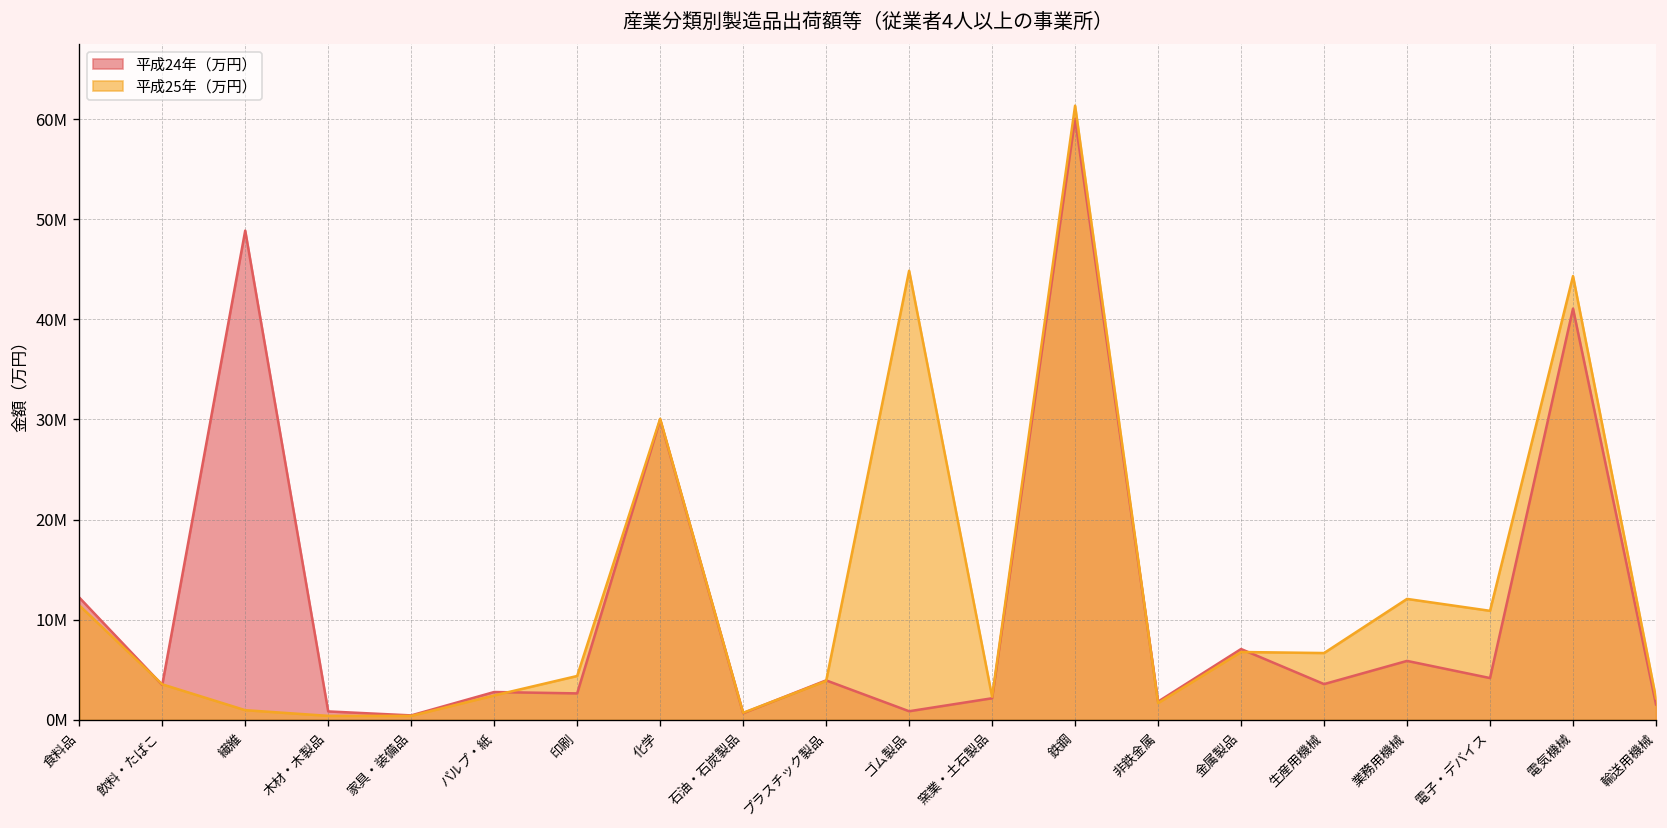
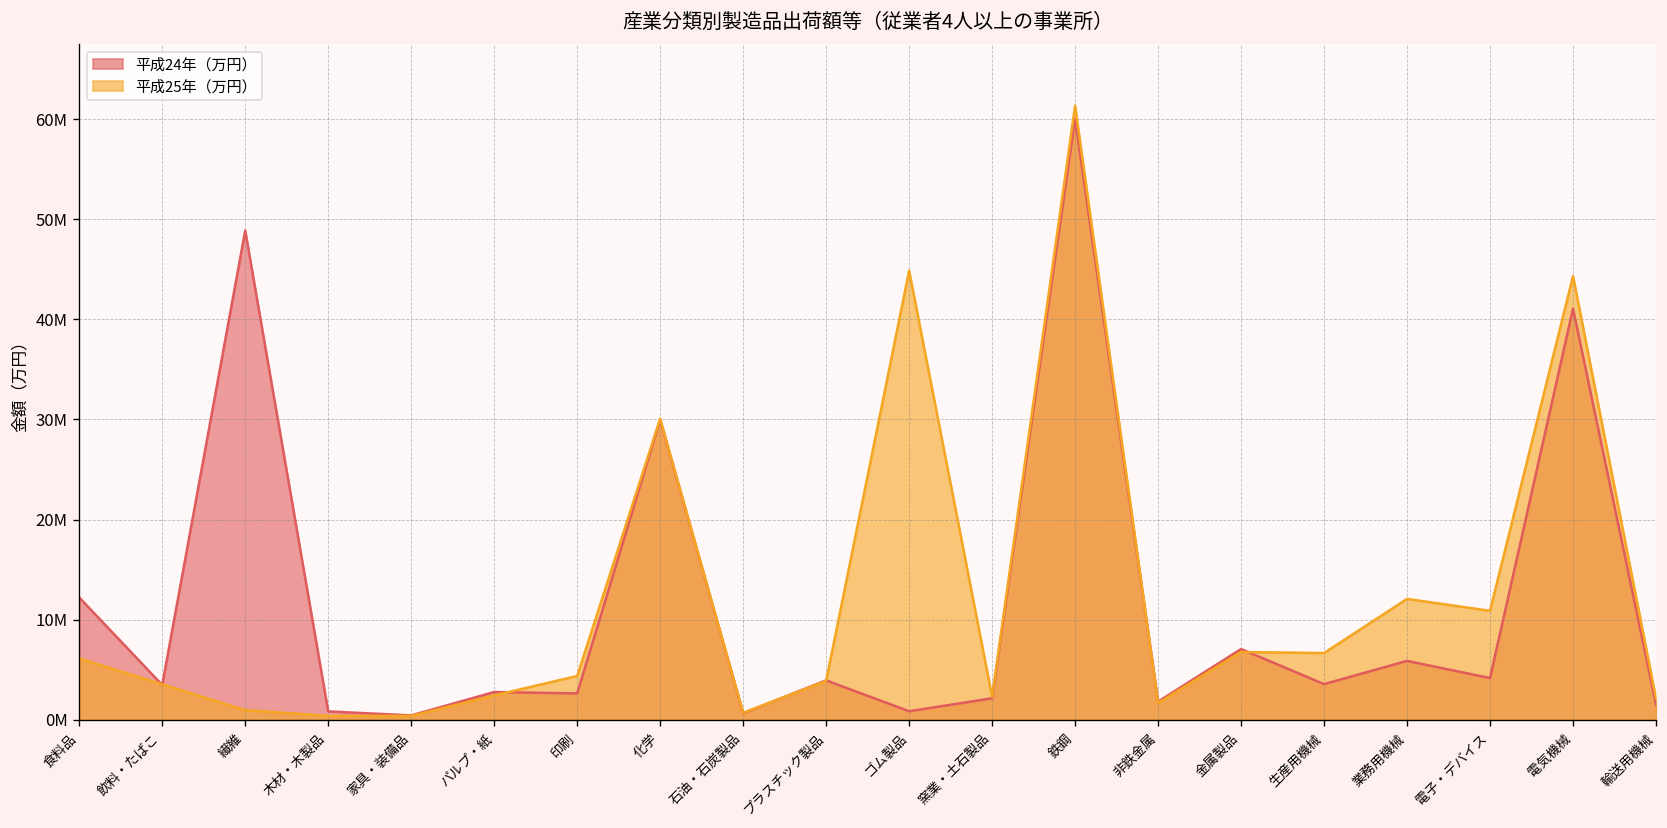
平成25年（万円）, 食料品: 11000000 -> 6000000
